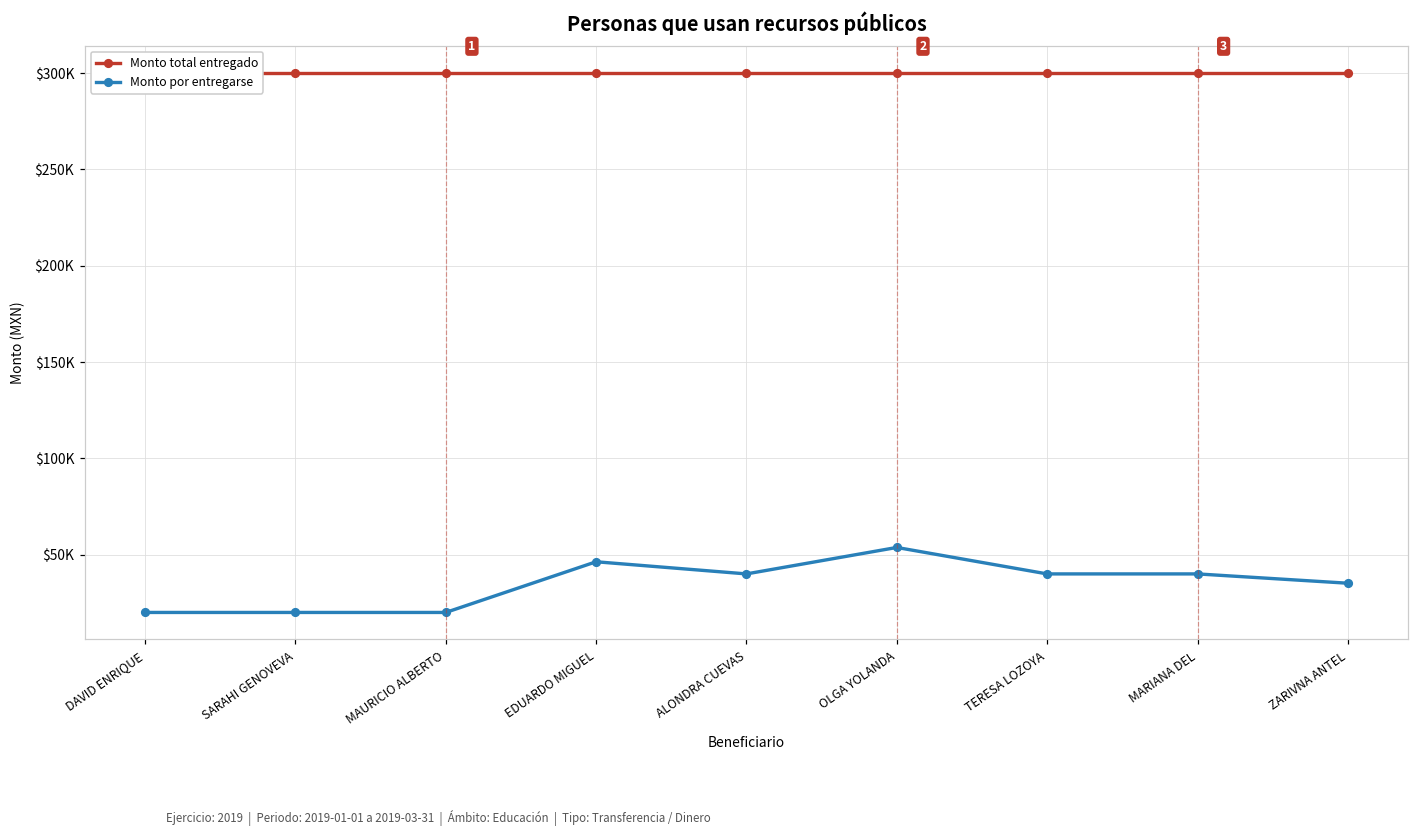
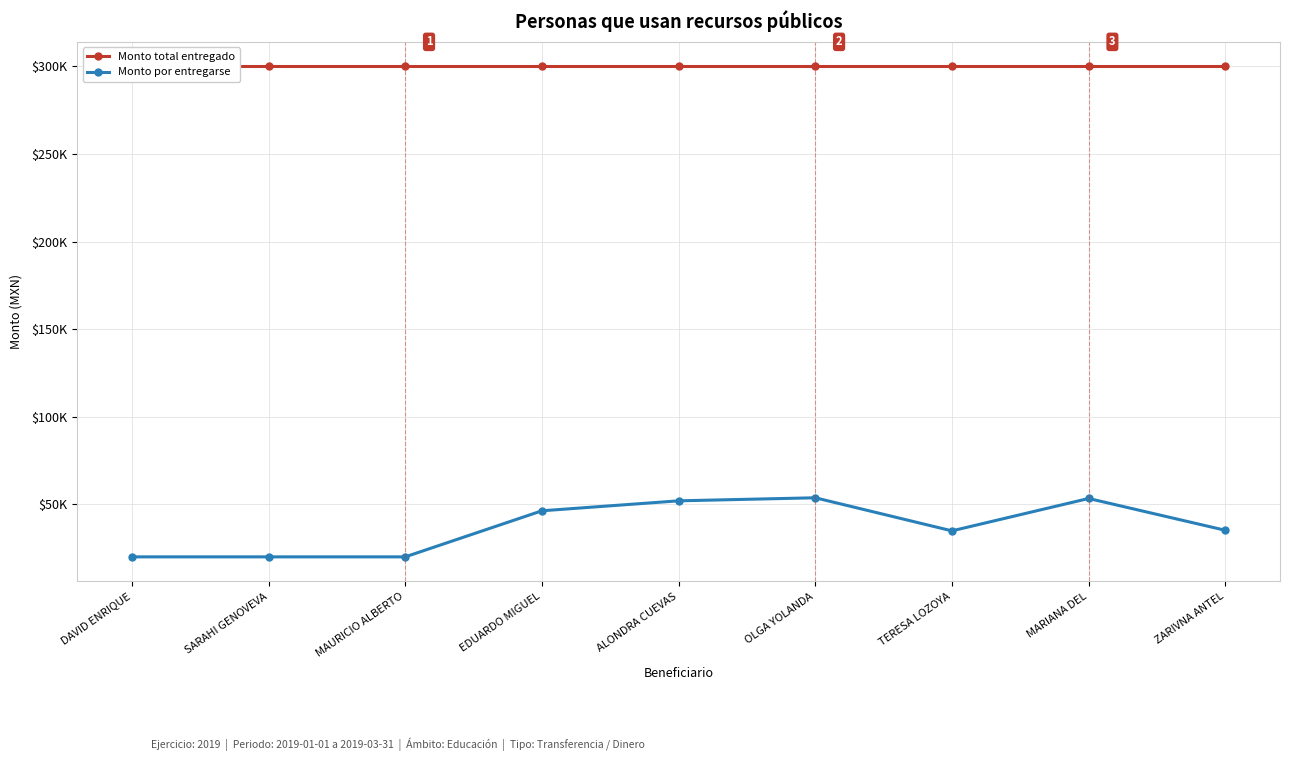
Monto por entregarse, ALONDRA CUEVAS: $40000 -> $52000
Monto por entregarse, TERESA LOZOYA: $40000 -> $35000
Monto por entregarse, MARIANA DEL: $40000 -> $53000
